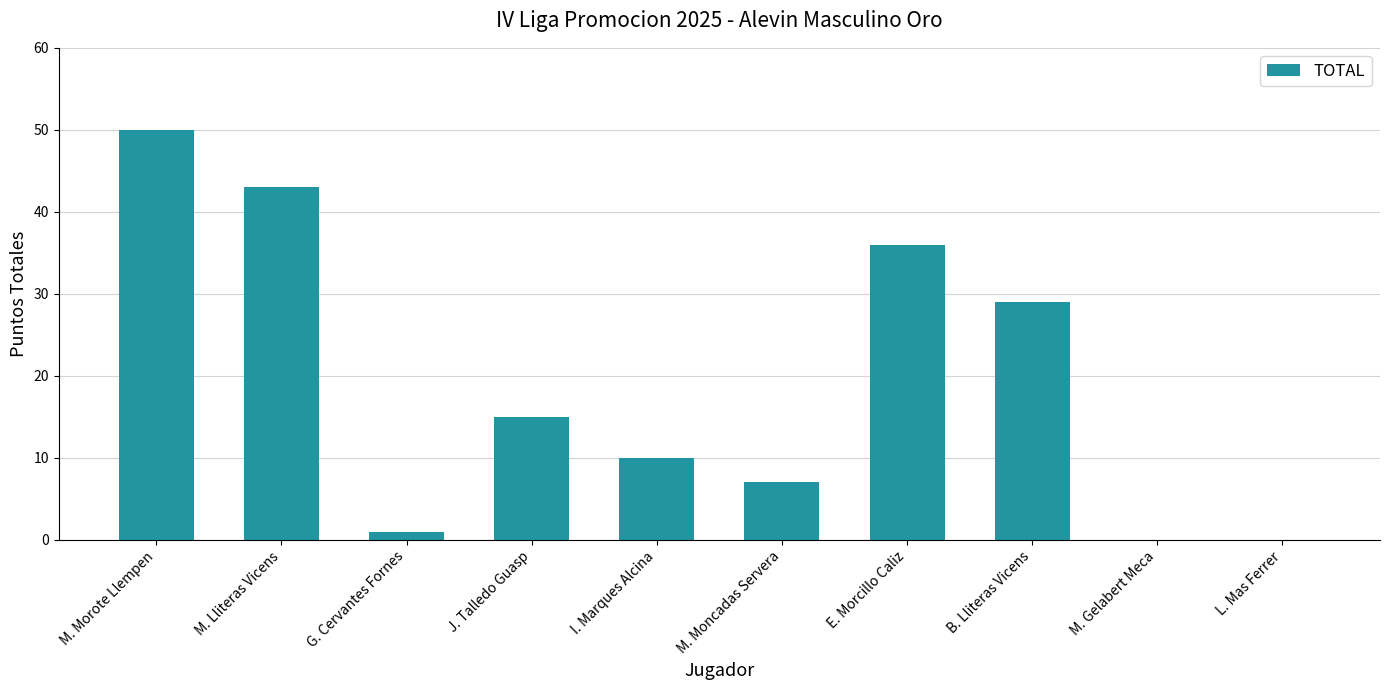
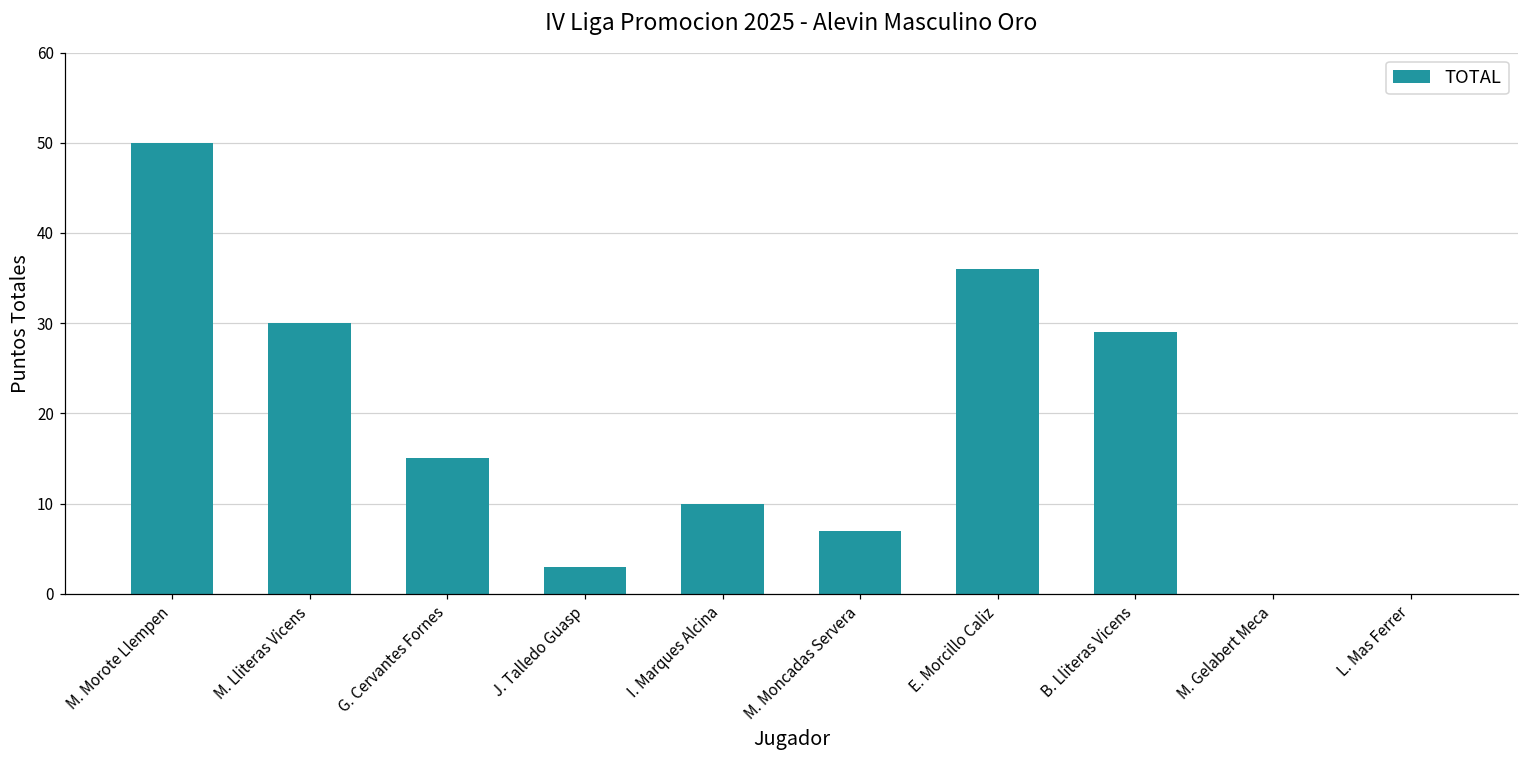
M. Lliteras Vicens: 43 -> 30
G. Cervantes Fornes: 1 -> 15
J. Talledo Guasp: 15 -> 3
